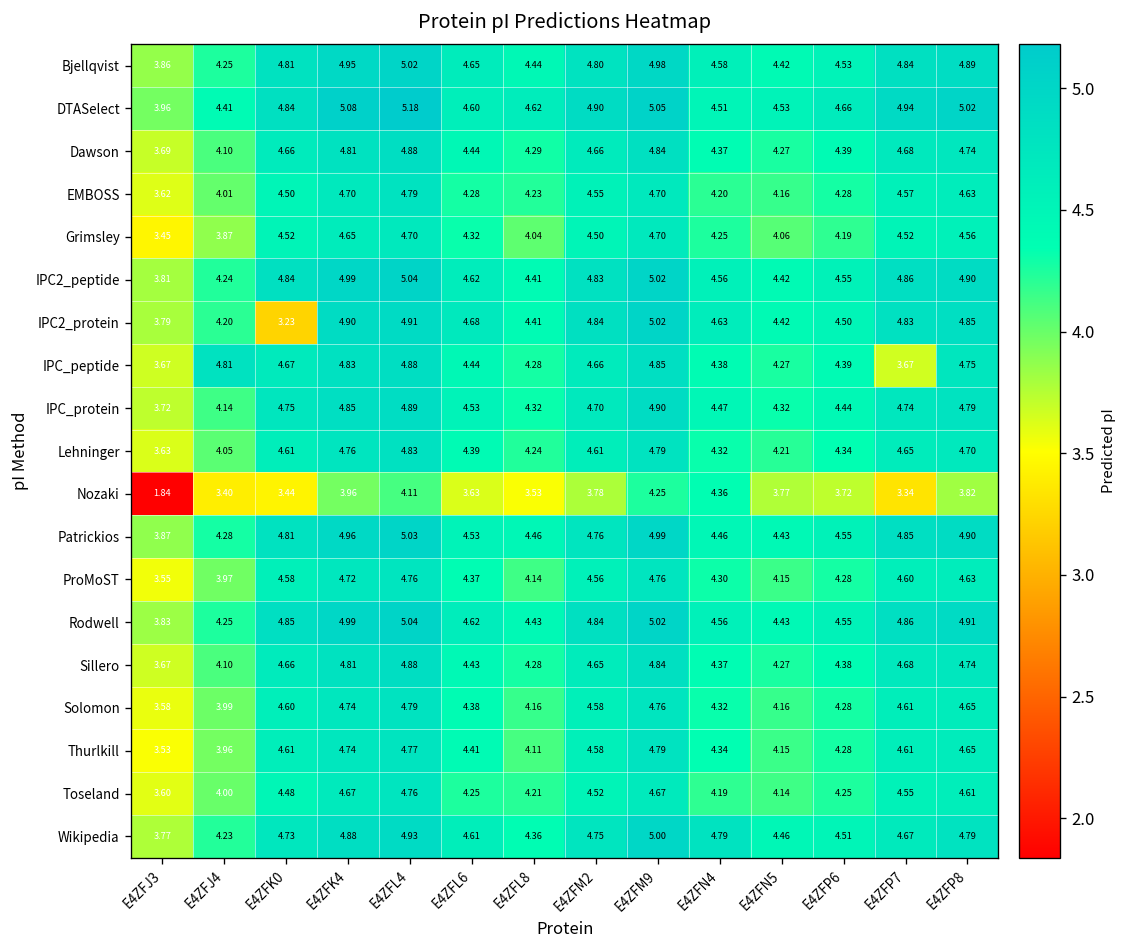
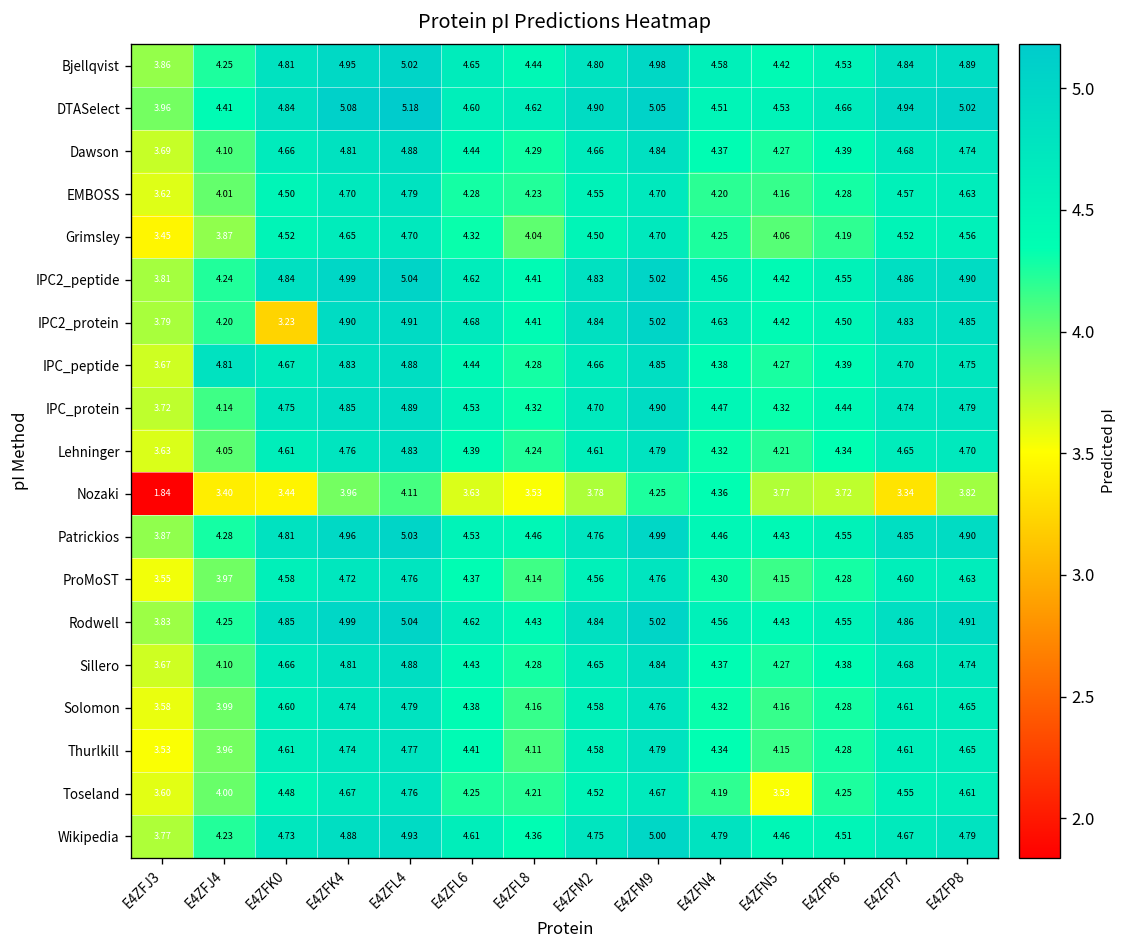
IPC_peptide, E4ZFP7: 3.67 -> 4.70
Toseland, E4ZFN5: 4.14 -> 3.53
